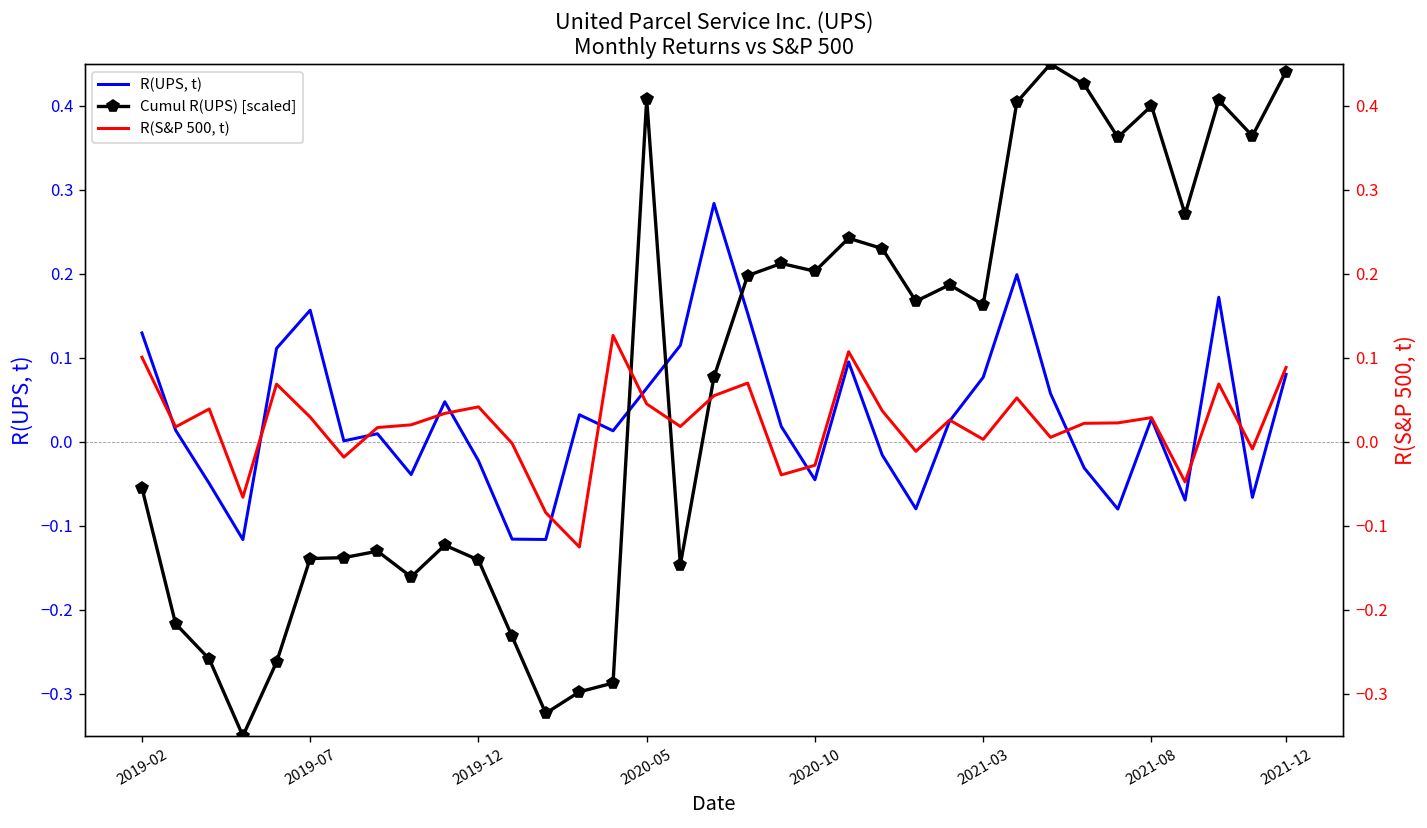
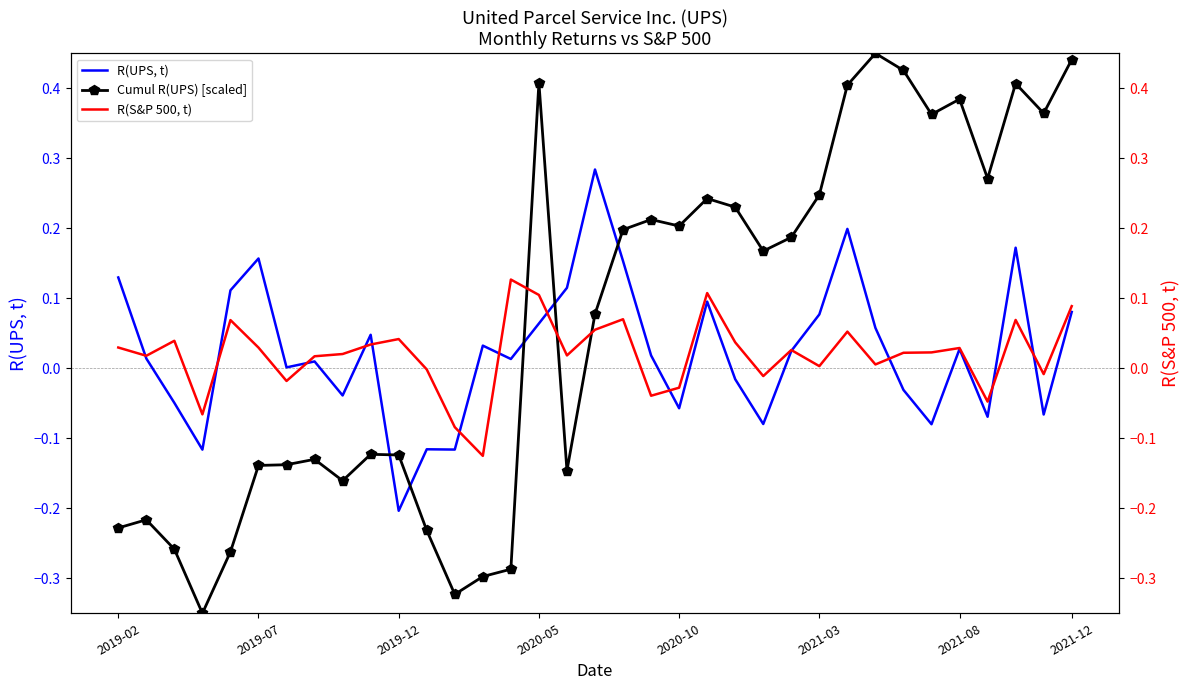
Cumul R(UPS) [scaled], 2019-02: -0.05 -> -0.23
R(UPS, t), 2019-12: -0.02 -> -0.20
Cumul R(UPS) [scaled], 2019-12: -0.14 -> -0.12
R(UPS, t), 2020-10: -0.05 -> -0.06
Cumul R(UPS) [scaled], 2021-03: 0.16 -> 0.25
Cumul R(UPS) [scaled], 2021-08: 0.40 -> 0.38
R(S&P 500, t), 2019-02: 0.10 -> 0.03
R(S&P 500, t), 2020-05: 0.05 -> 0.10
